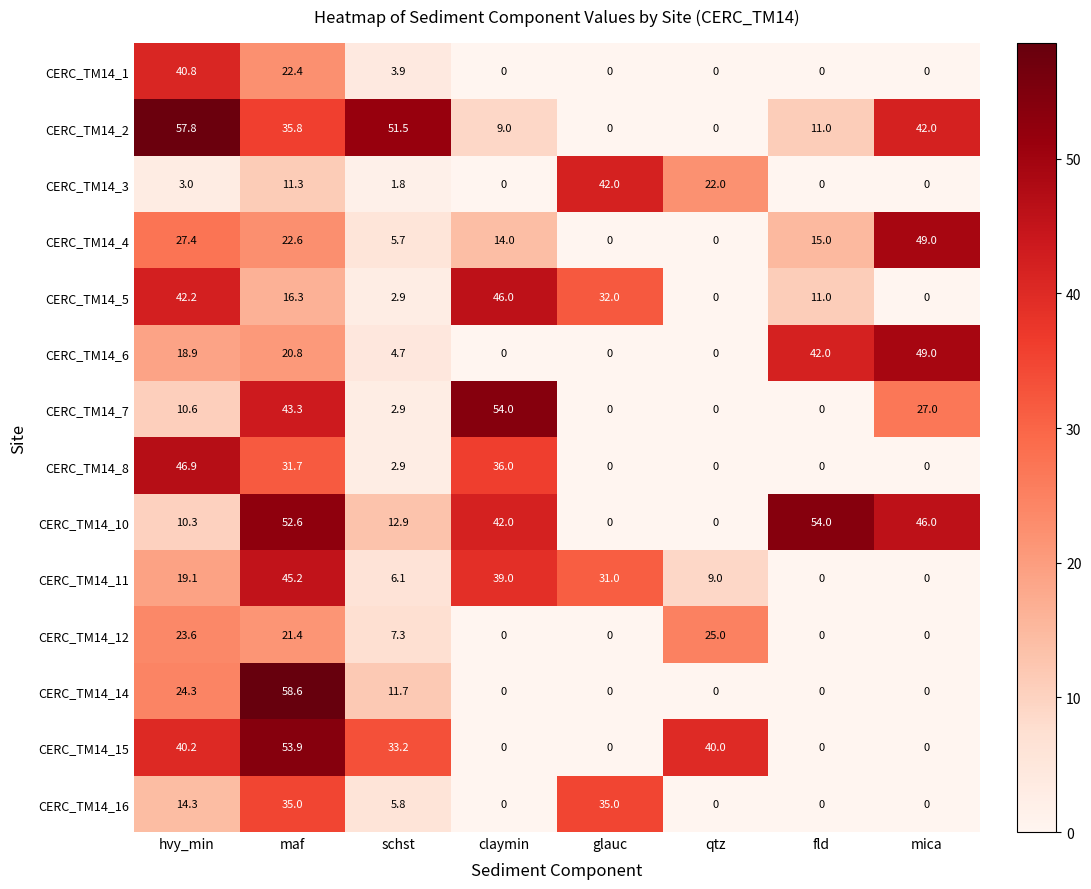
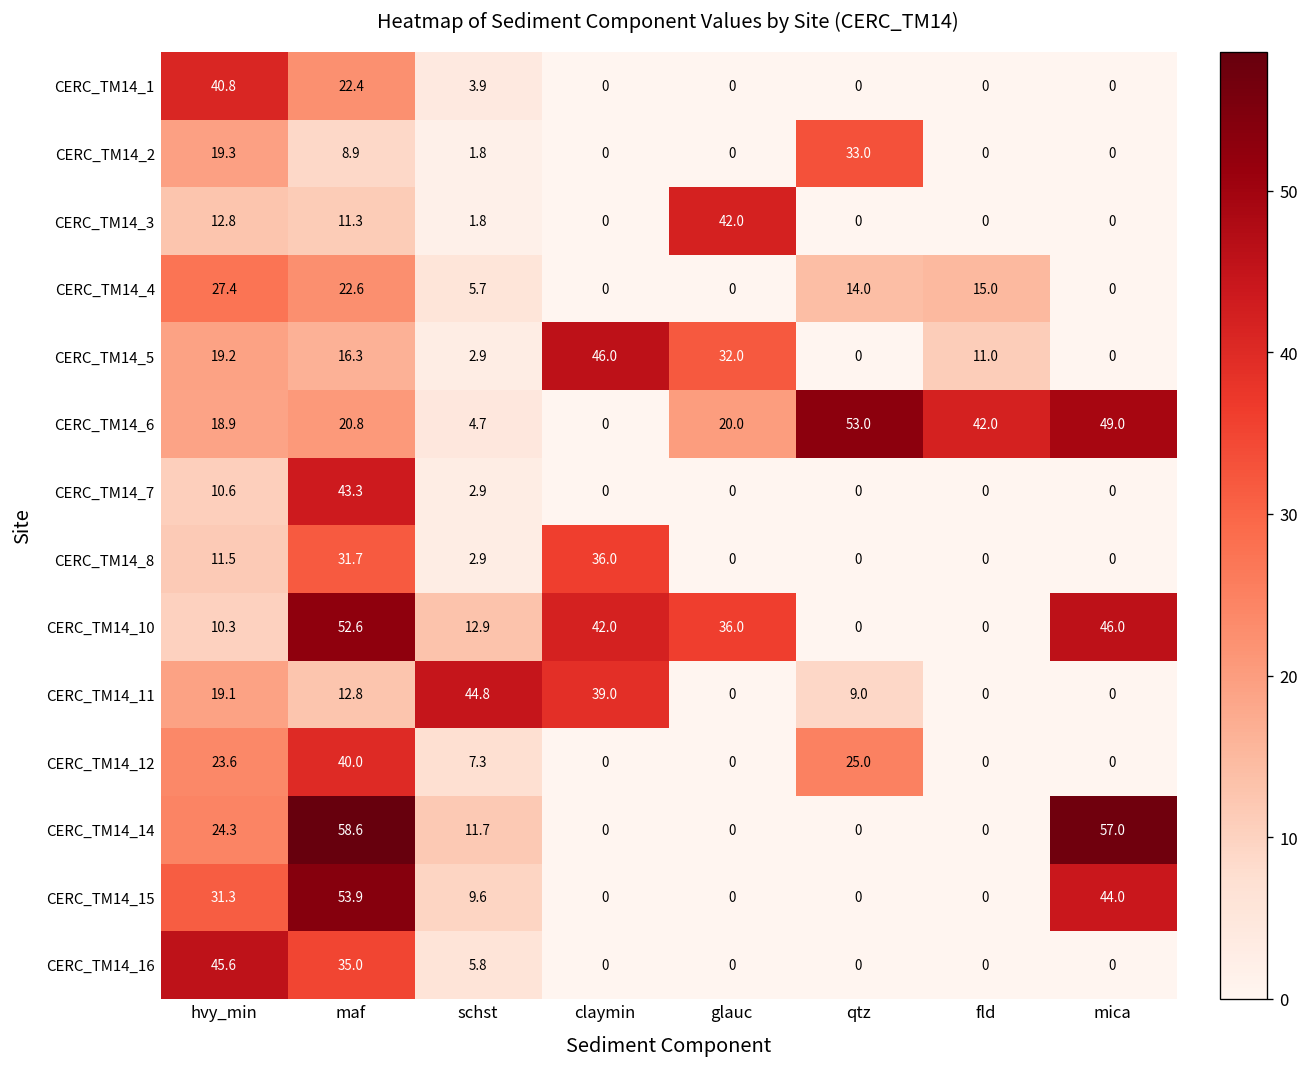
CERC_TM14_2, hvy_min: 57.8 -> 19.3
CERC_TM14_2, maf: 35.8 -> 8.9
CERC_TM14_2, schst: 51.5 -> 1.8
CERC_TM14_2, claymin: 9.0 -> 0
CERC_TM14_2, qtz: 0 -> 33.0
CERC_TM14_2, fld: 11.0 -> 0
CERC_TM14_2, mica: 42.0 -> 0
CERC_TM14_3, hvy_min: 3.0 -> 12.8
CERC_TM14_3, qtz: 22.0 -> 0
CERC_TM14_4, claymin: 14.0 -> 0
CERC_TM14_4, qtz: 0 -> 14.0
CERC_TM14_4, mica: 49.0 -> 0
CERC_TM14_5, hvy_min: 42.2 -> 19.2
CERC_TM14_6, glauc: 0 -> 20.0
CERC_TM14_6, qtz: 0 -> 53.0
CERC_TM14_7, claymin: 54.0 -> 0
CERC_TM14_7, mica: 27.0 -> 0
CERC_TM14_8, hvy_min: 46.9 -> 11.5
CERC_TM14_10, glauc: 0 -> 36.0
CERC_TM14_10, fld: 54.0 -> 0
CERC_TM14_11, maf: 45.2 -> 12.8
CERC_TM14_11, schst: 6.1 -> 44.8
CERC_TM14_11, glauc: 31.0 -> 0
CERC_TM14_12, maf: 21.4 -> 40.0
CERC_TM14_14, mica: 0 -> 57.0
CERC_TM14_15, hvy_min: 40.2 -> 31.3
CERC_TM14_15, schst: 33.2 -> 9.6
CERC_TM14_15, qtz: 40.0 -> 0
CERC_TM14_15, mica: 0 -> 44.0
CERC_TM14_16, hvy_min: 14.3 -> 45.6
CERC_TM14_16, glauc: 35.0 -> 0
